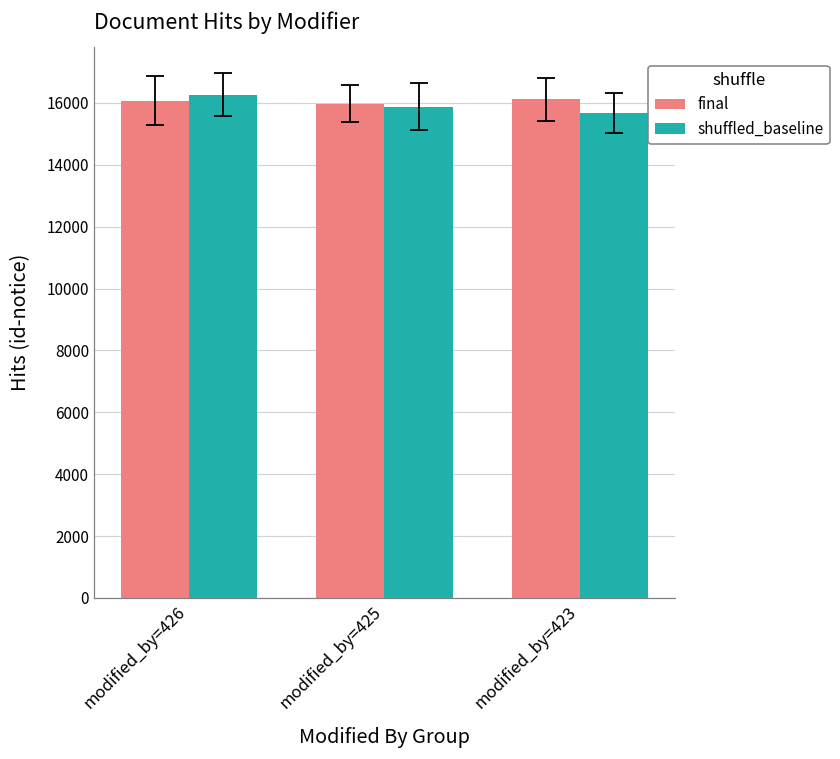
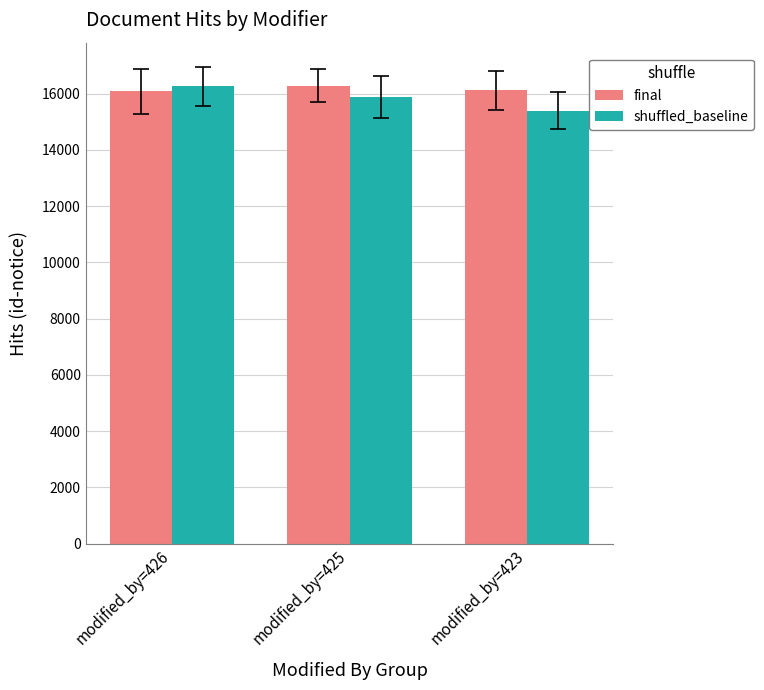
final, modified_by=425: 16000 -> 16300
shuffled_baseline, modified_by=423: 15700 -> 15400
